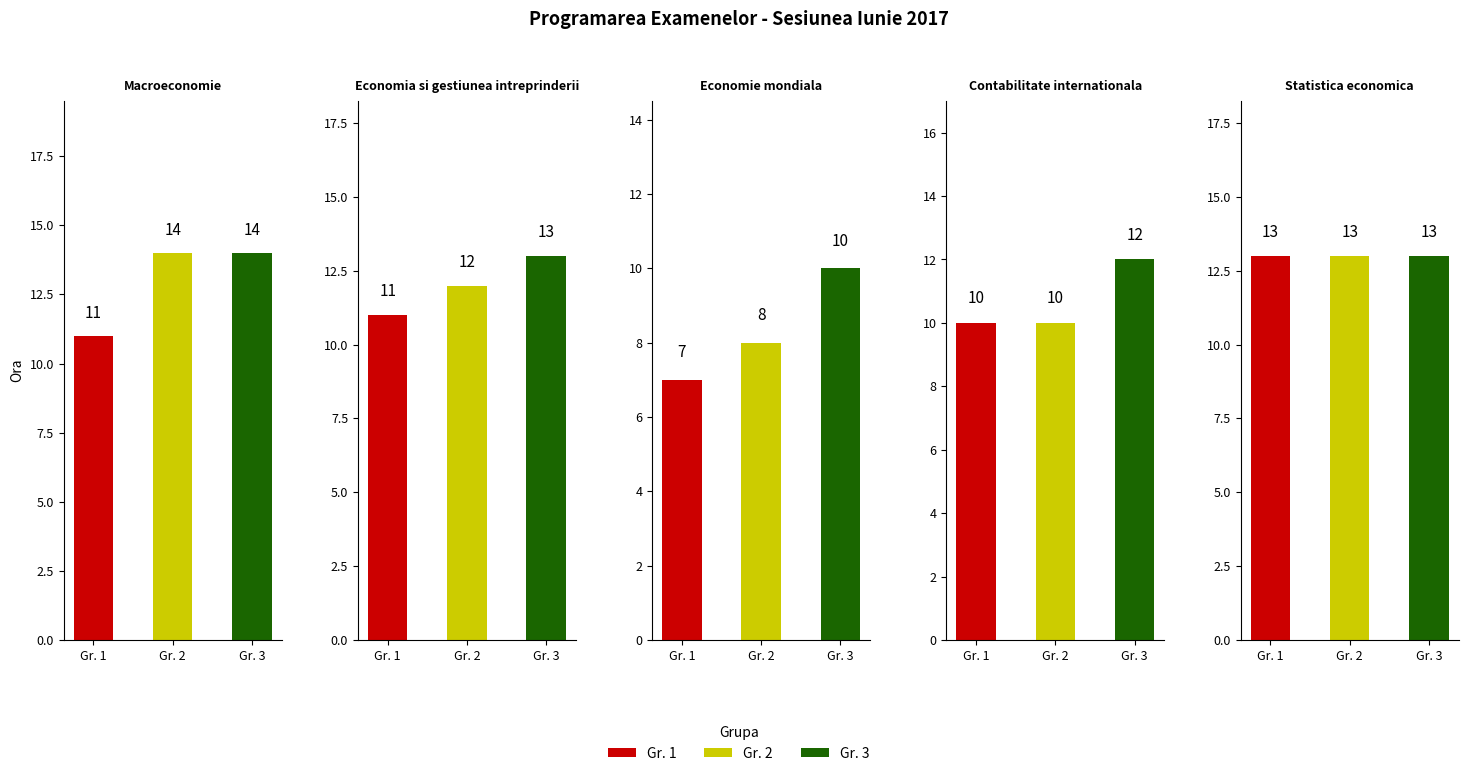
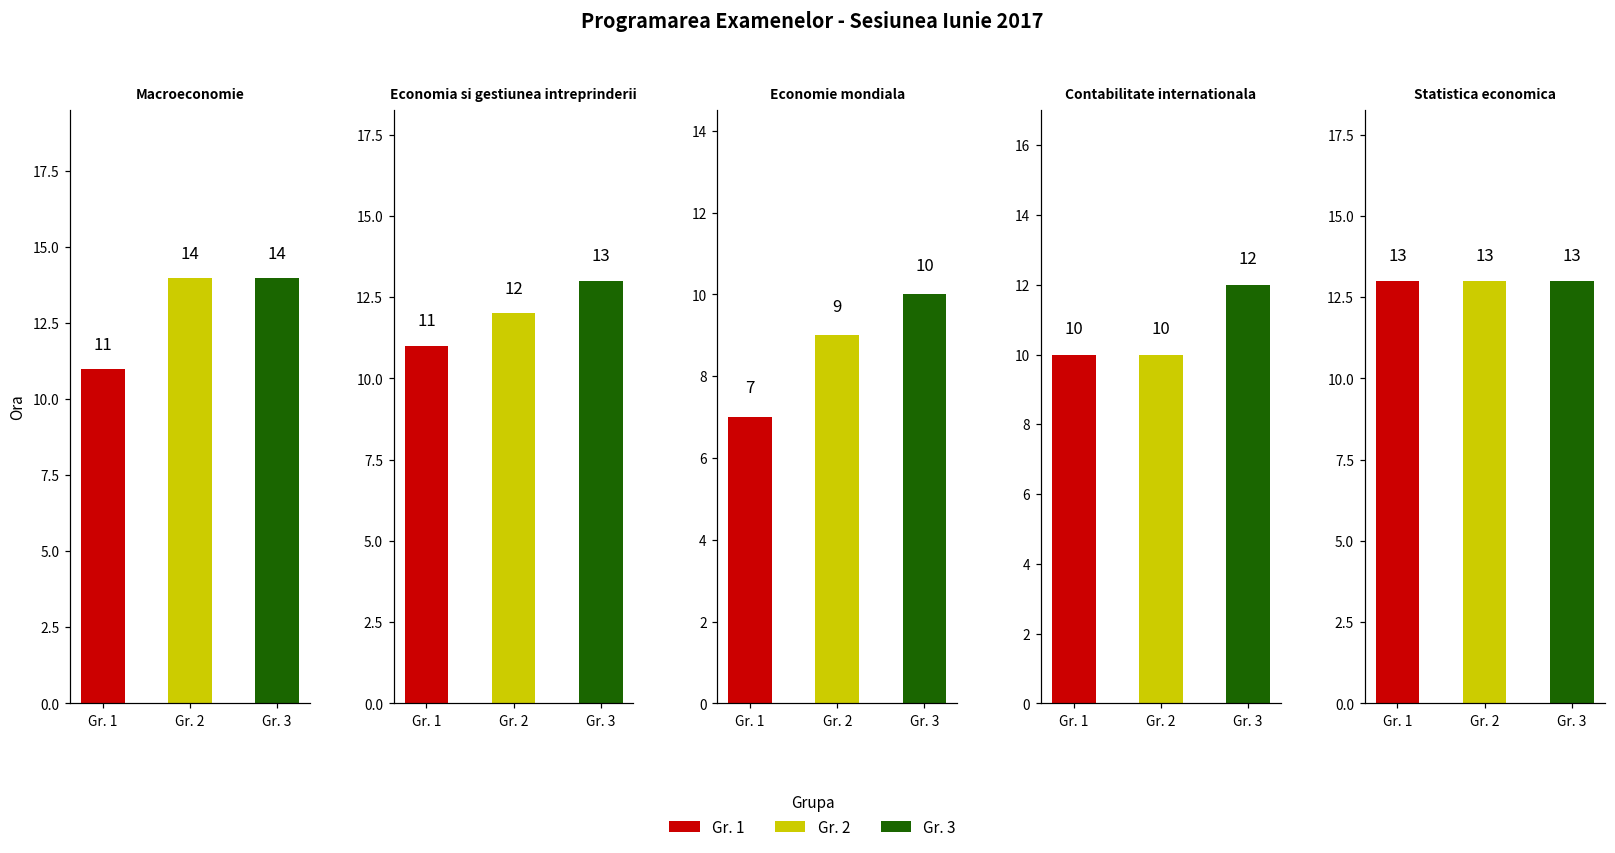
Economie mondiala, Gr. 2: 8 -> 9
